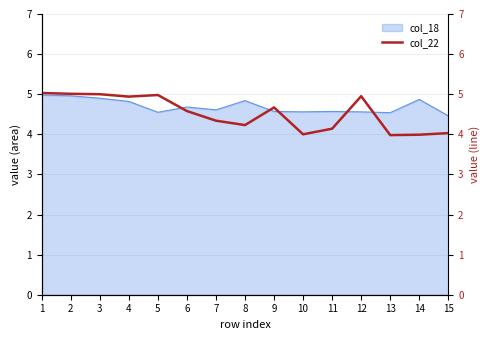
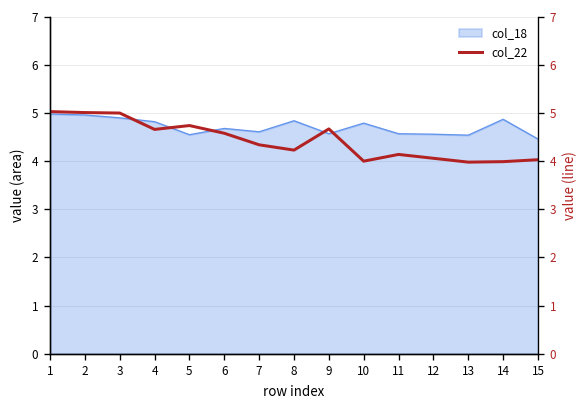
col_18, 10: 4.6 -> 4.8
col_22, 4: 4.9 -> 4.7
col_22, 5: 5.0 -> 4.7
col_22, 12: 5.0 -> 4.1
